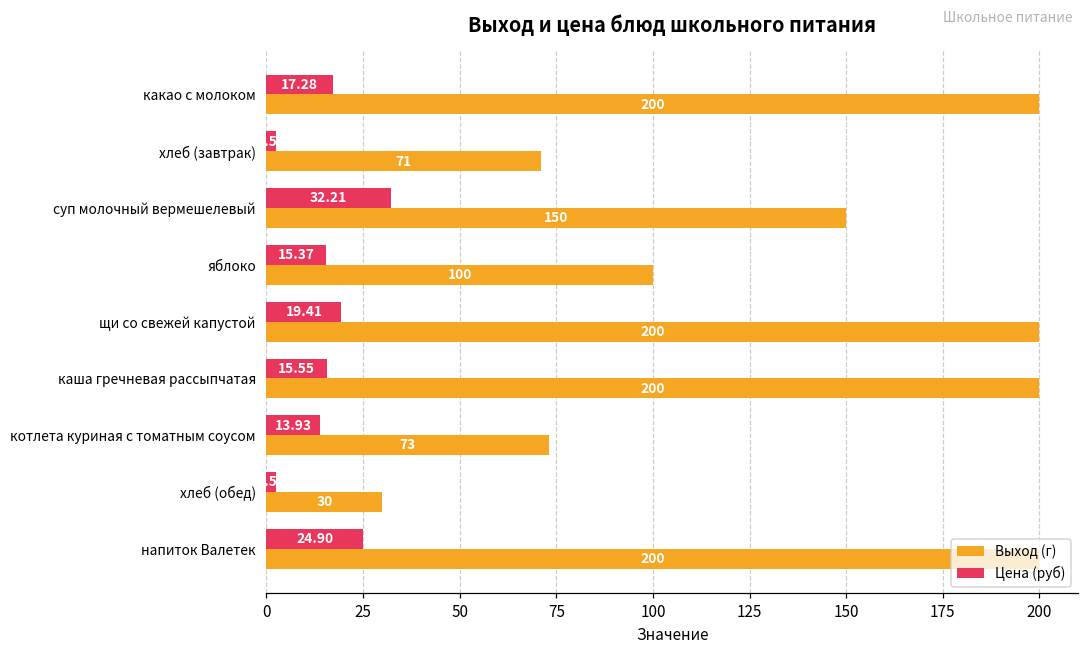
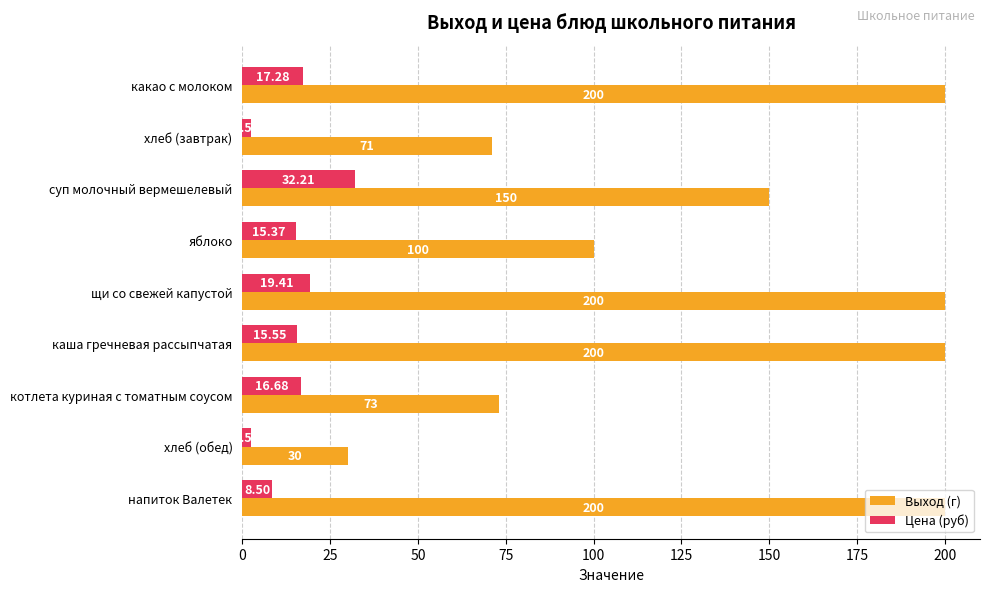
Цена (руб), котлета куриная с томатным соусом: 13.93 -> 16.68
Цена (руб), напиток Валетек: 24.90 -> 8.50
